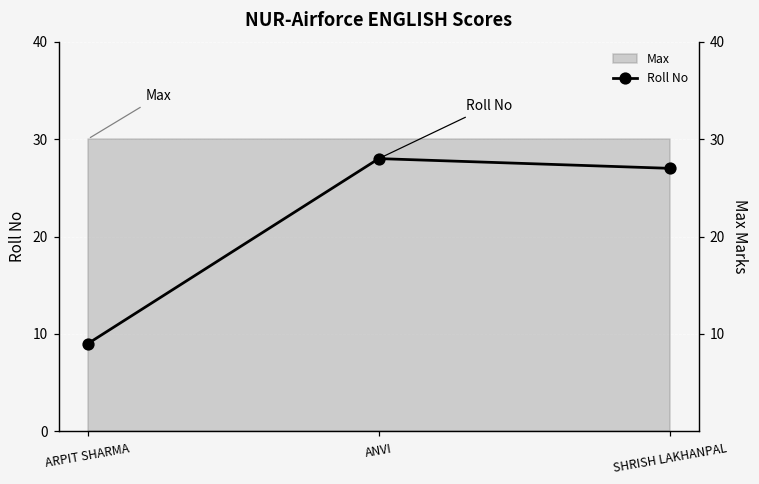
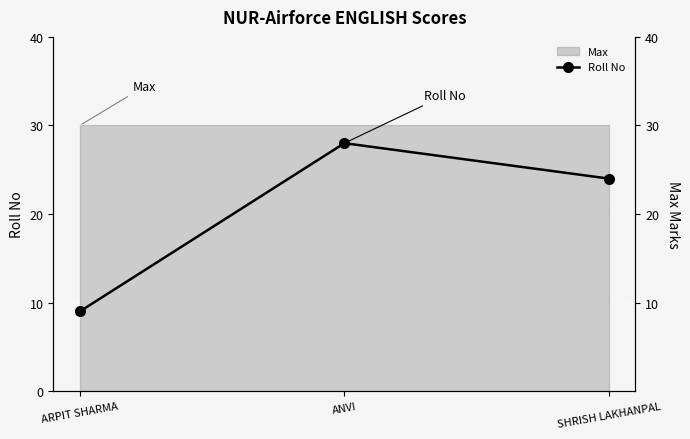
Roll No, SHRISH LAKHANPAL: 27 -> 24
